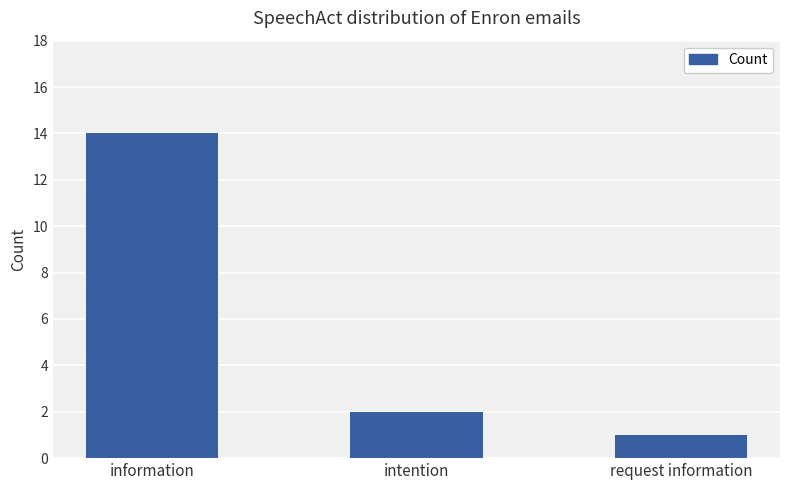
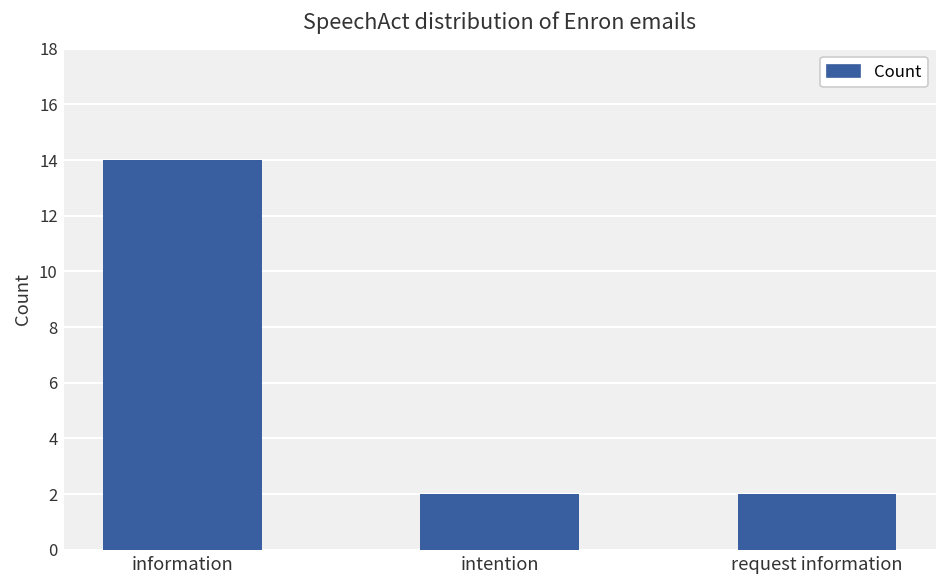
request information: 1 -> 2
